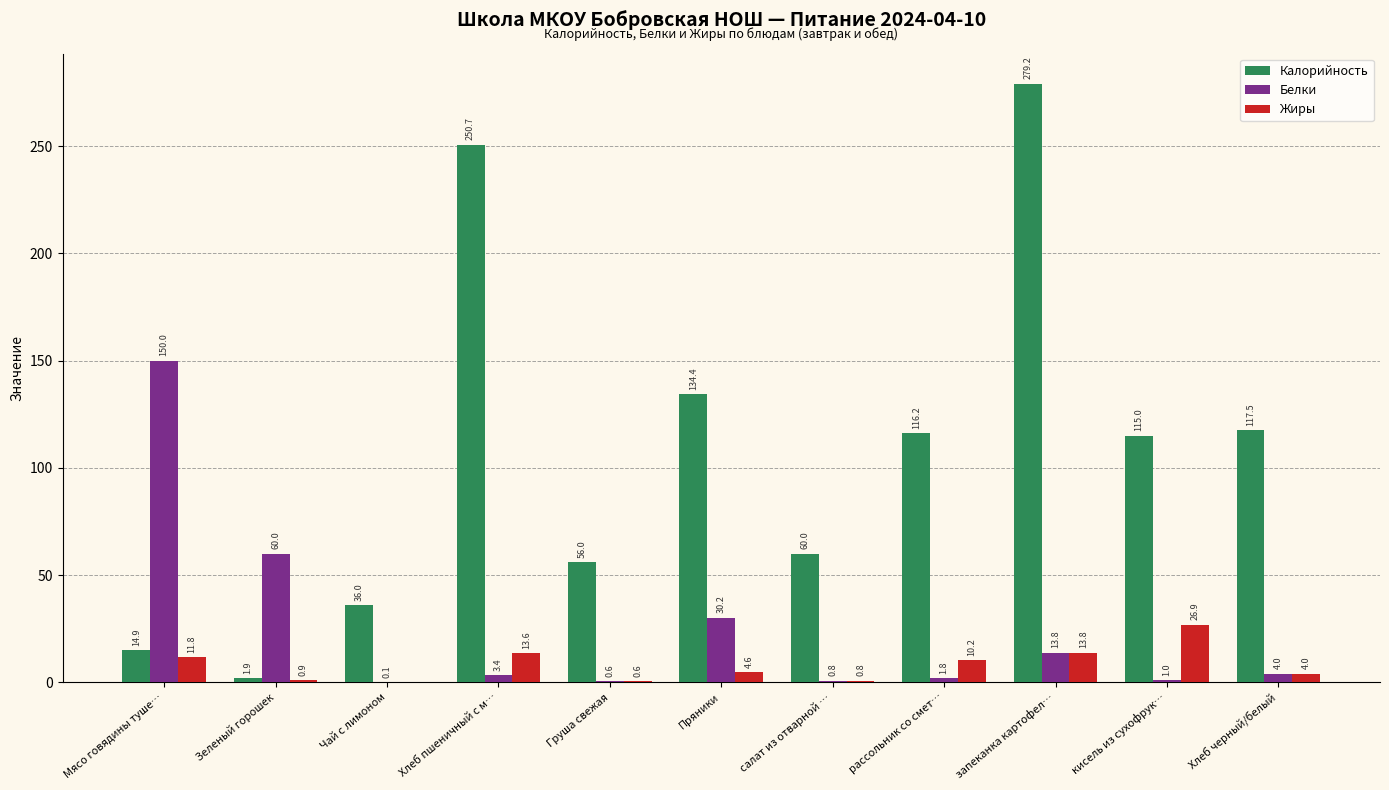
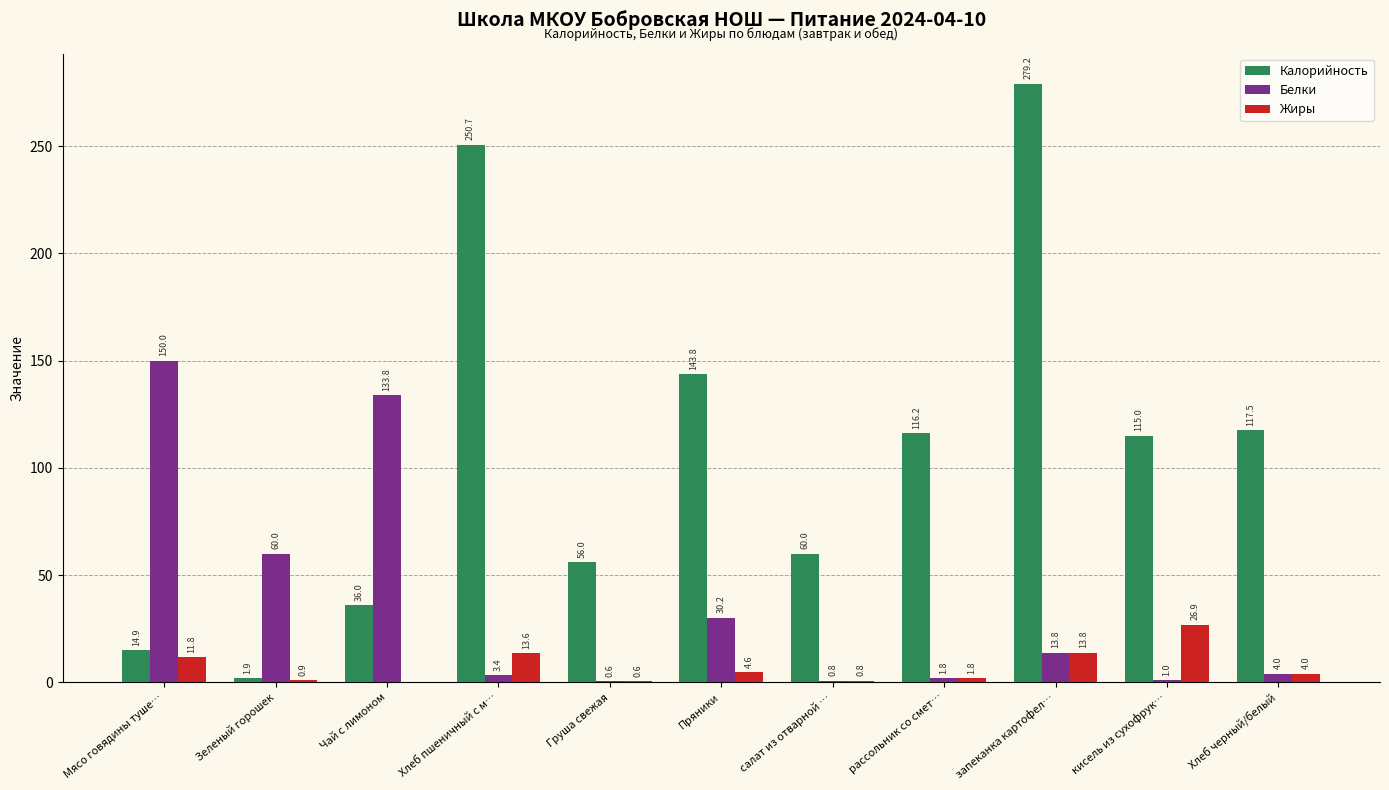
Белки, Чай с лимоном: 0.1 -> 133.8
Калорийность, Пряники: 134.4 -> 143.8
Жиры, рассольник со смет…: 10.2 -> 1.8
